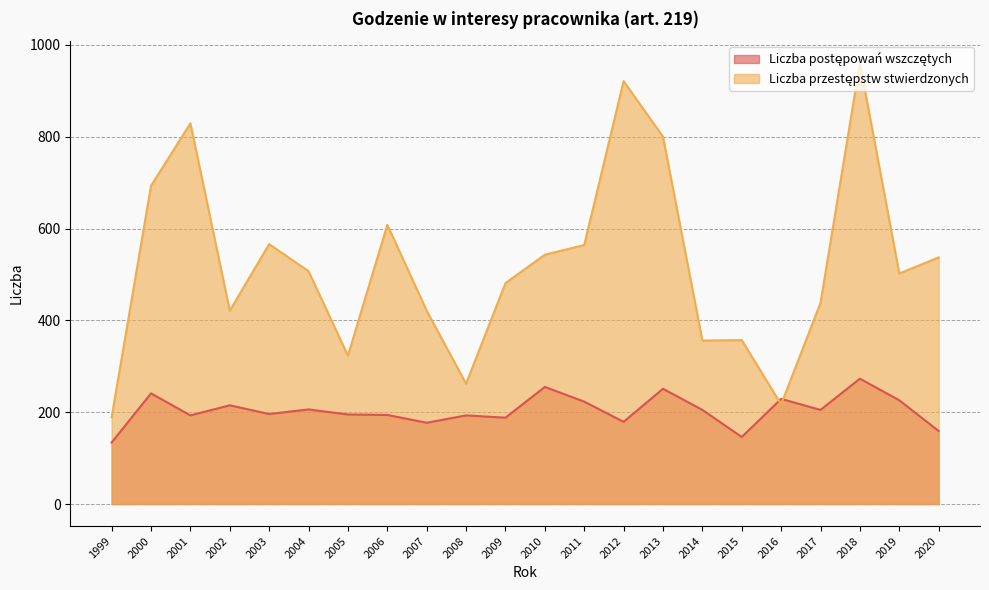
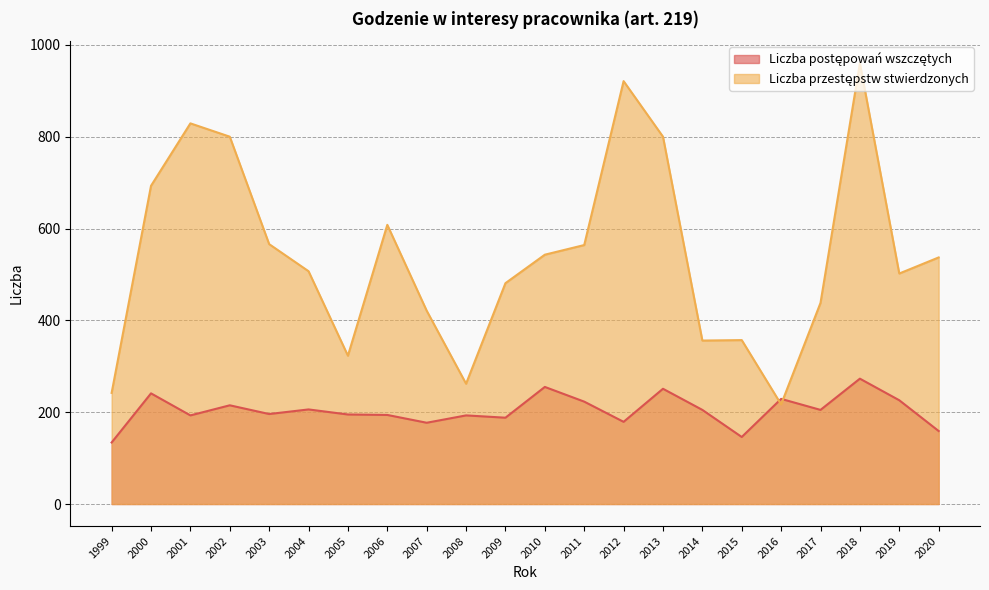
Liczba przestępstw stwierdzonych, 1999: 190 -> 240
Liczba przestępstw stwierdzonych, 2002: 420 -> 800
